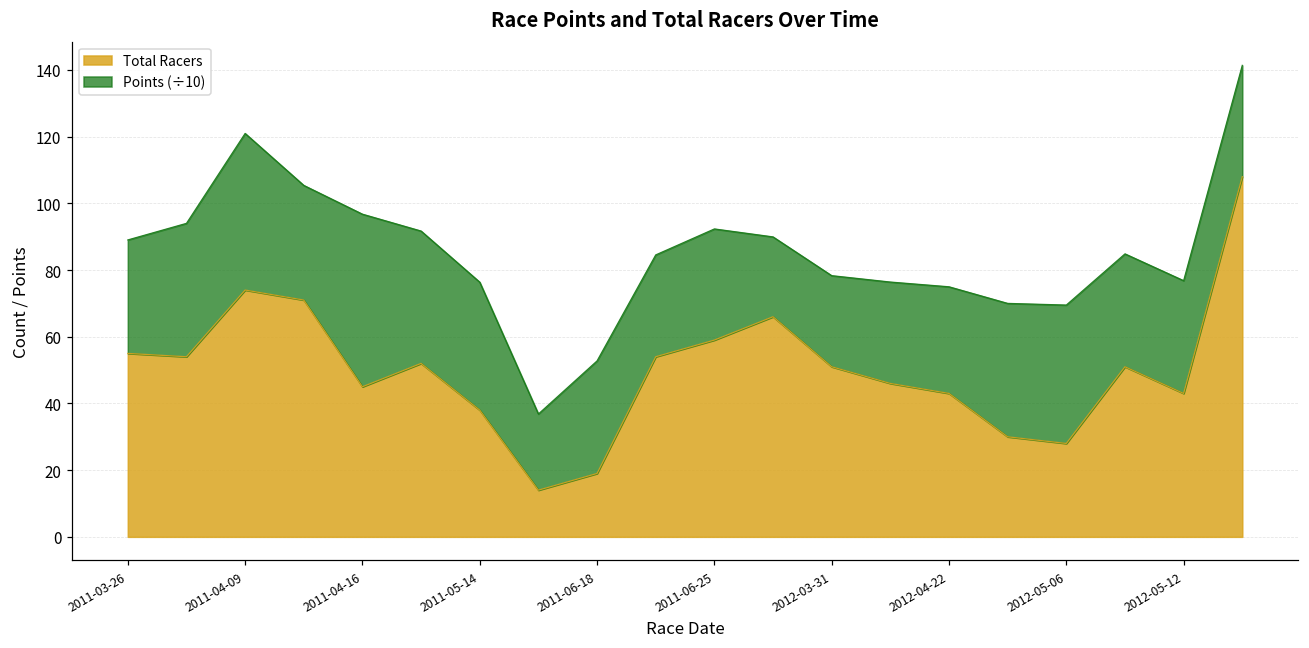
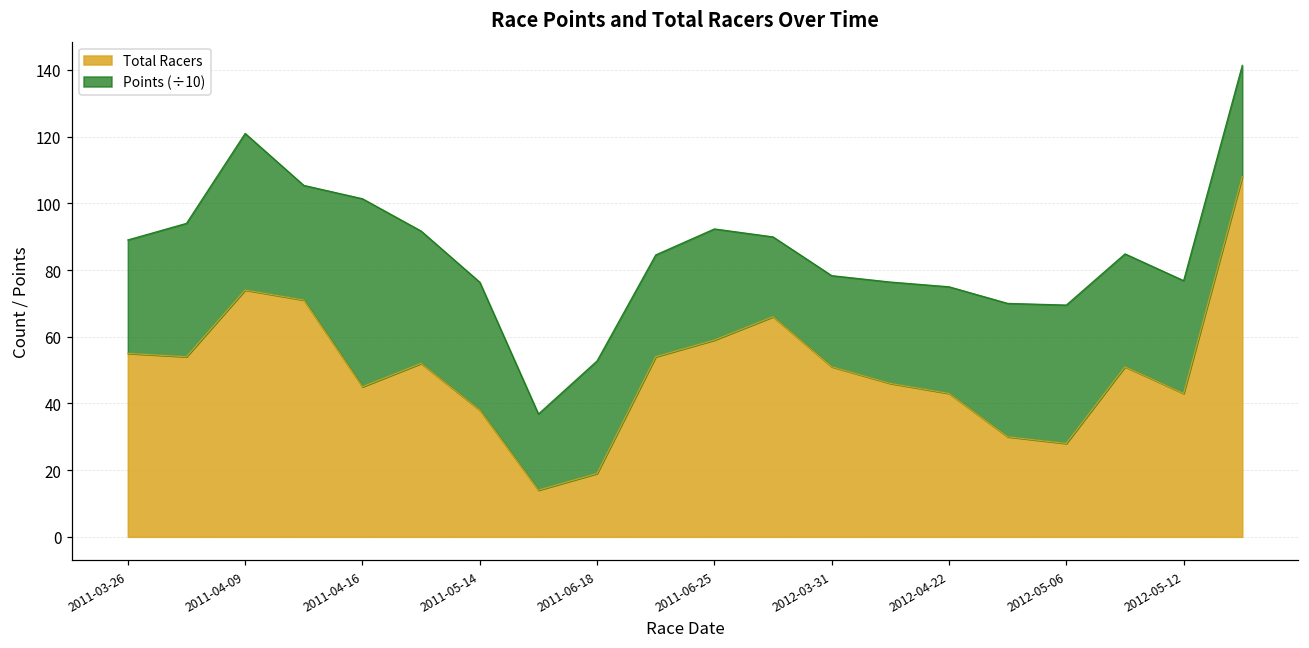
Points (÷10), 2011-04-16: 52 -> 56
